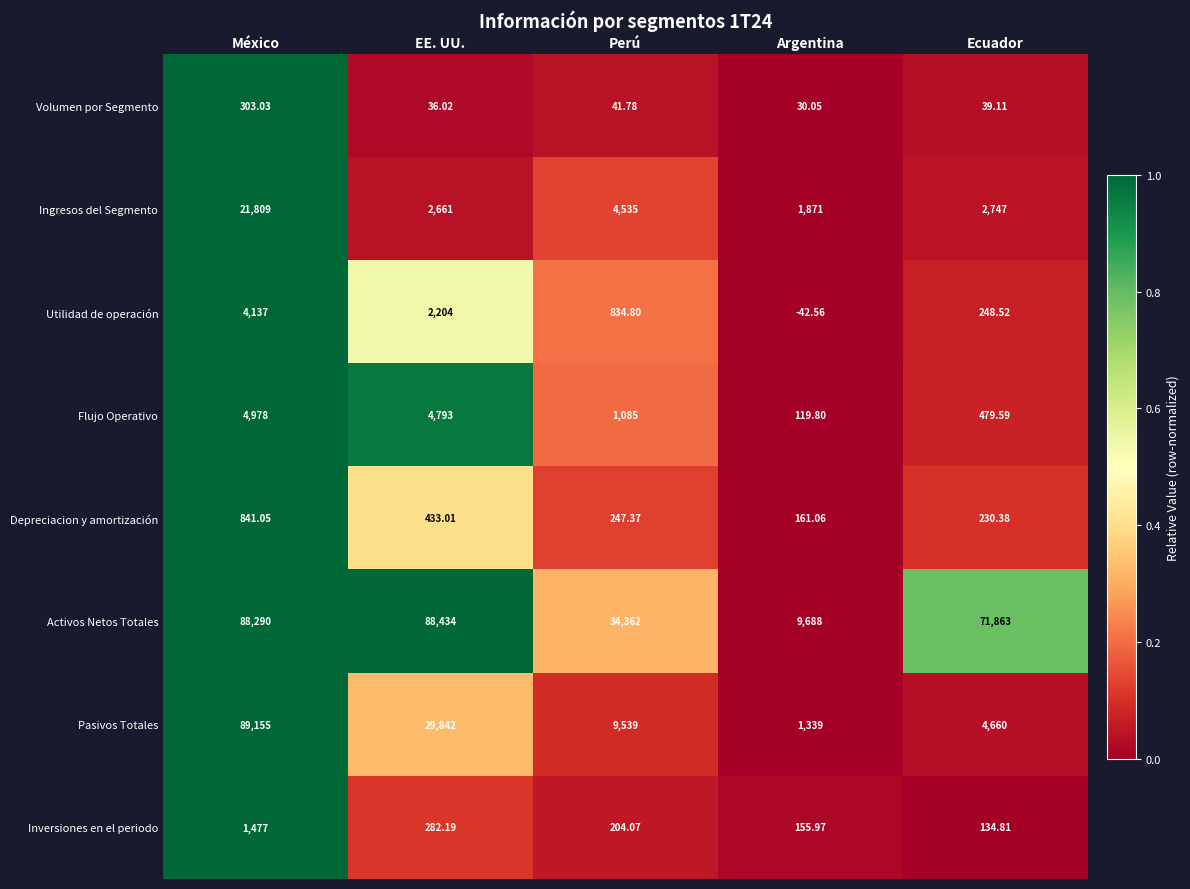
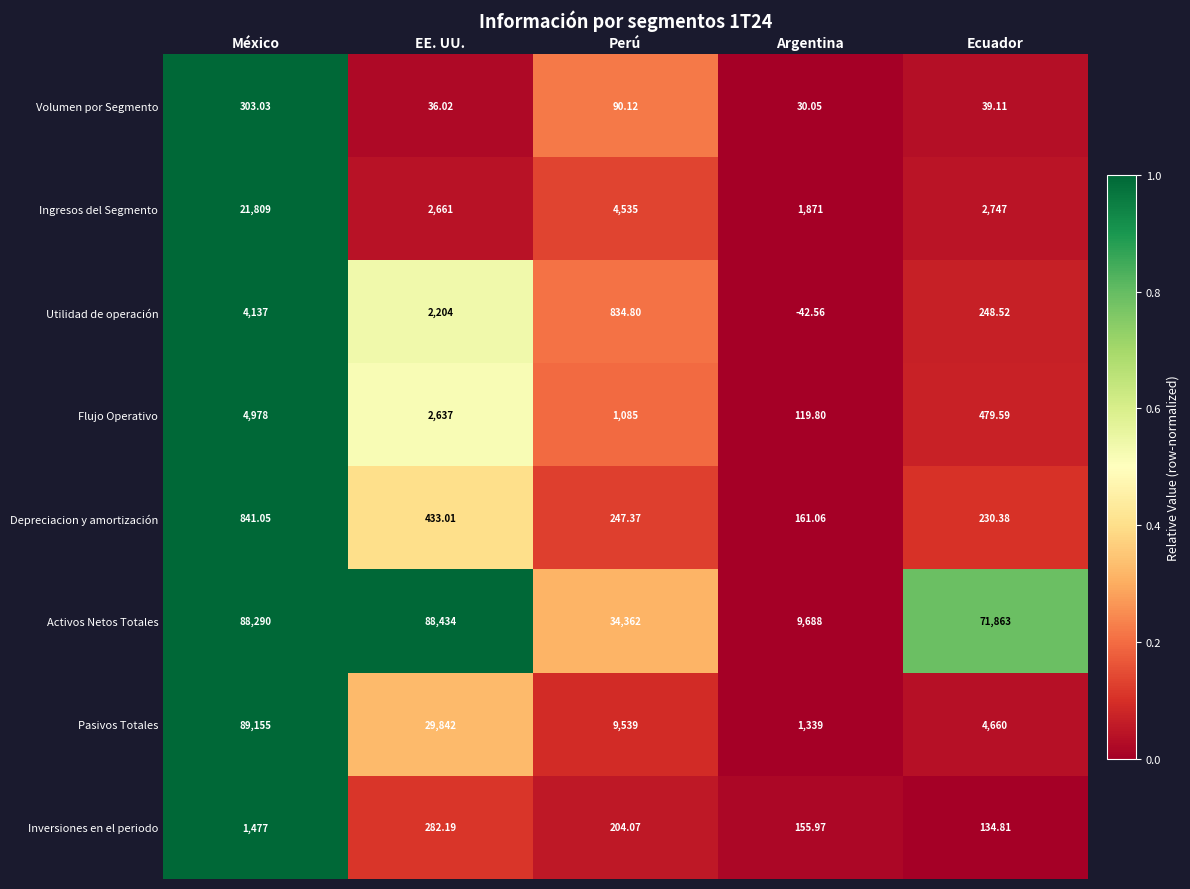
Volumen por Segmento, Perú: 41.78 -> 90.12
Flujo Operativo, EE. UU.: 4,793 -> 2,637
